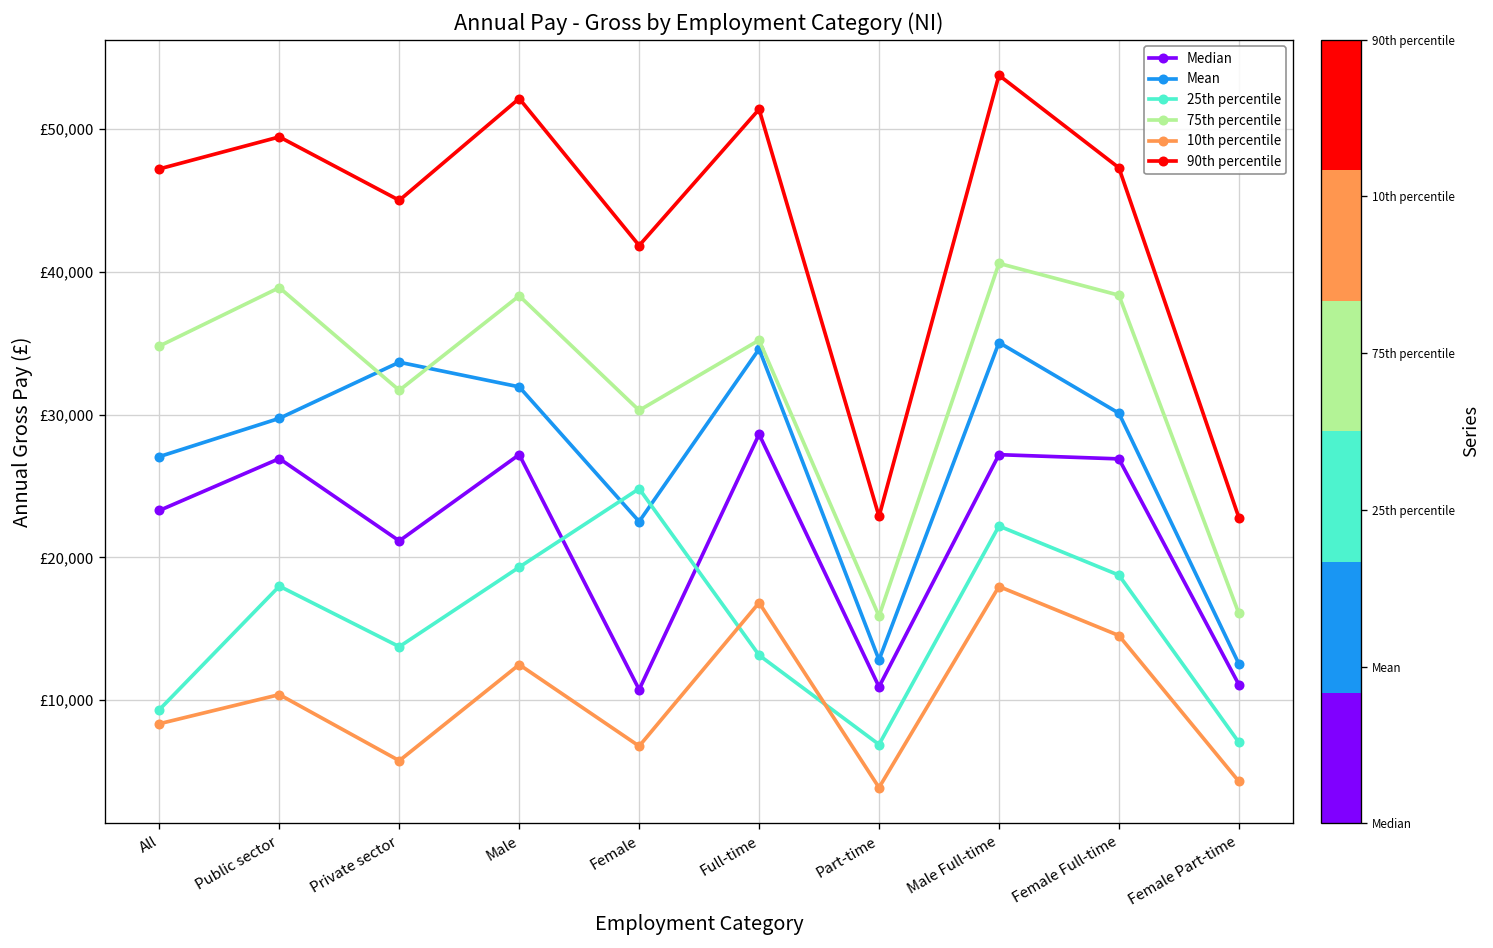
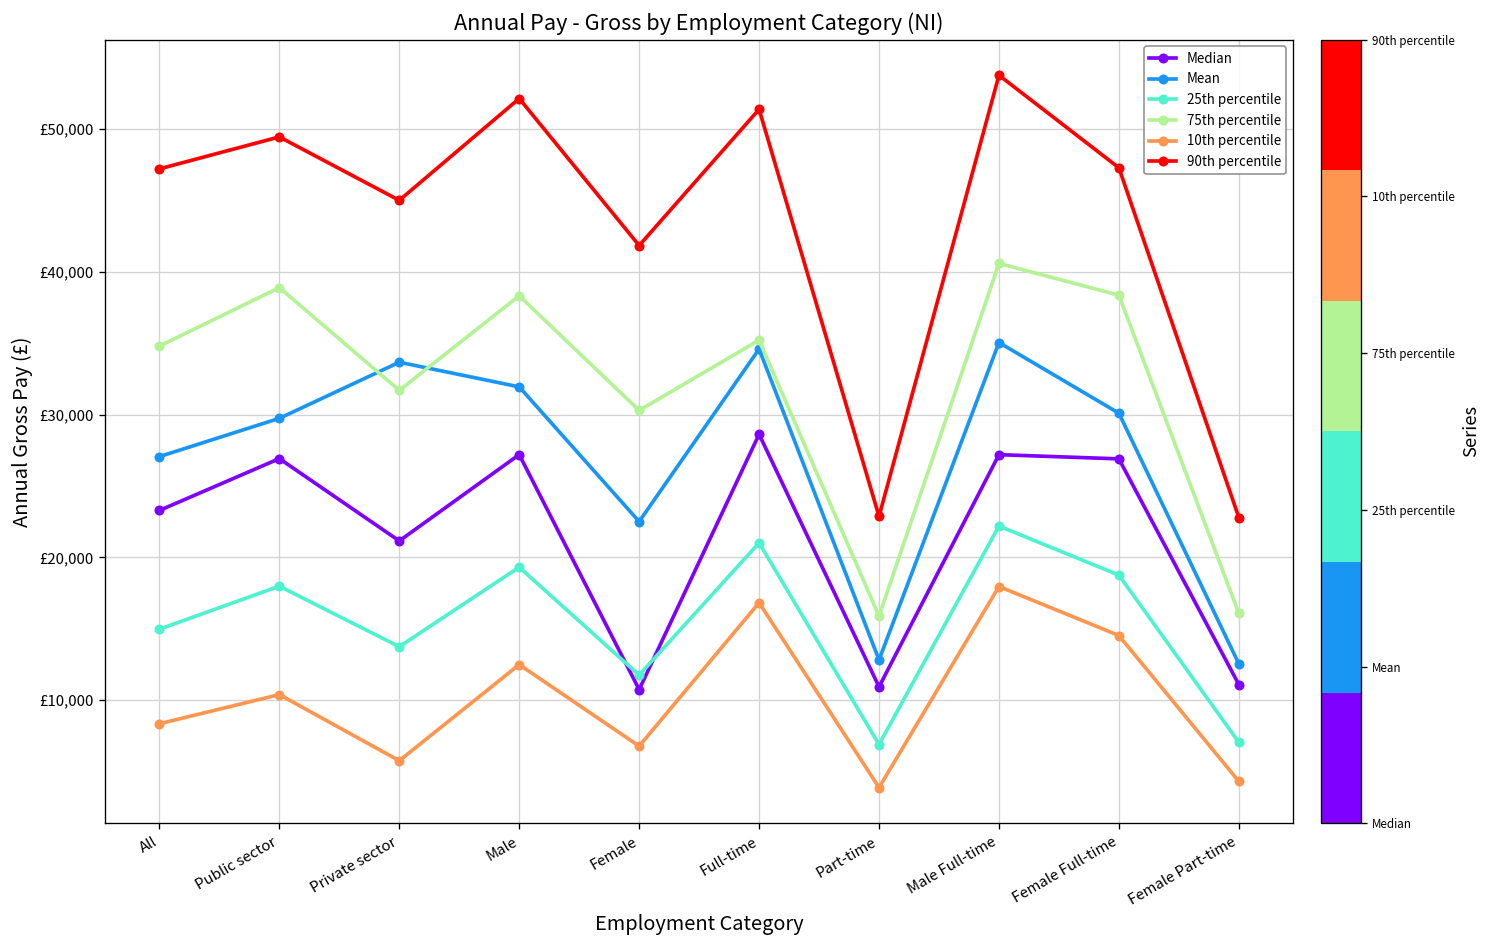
25th percentile, All: £9,300 -> £15,000
25th percentile, Female: £24,800 -> £11,800
25th percentile, Full-time: £13,200 -> £21,000
